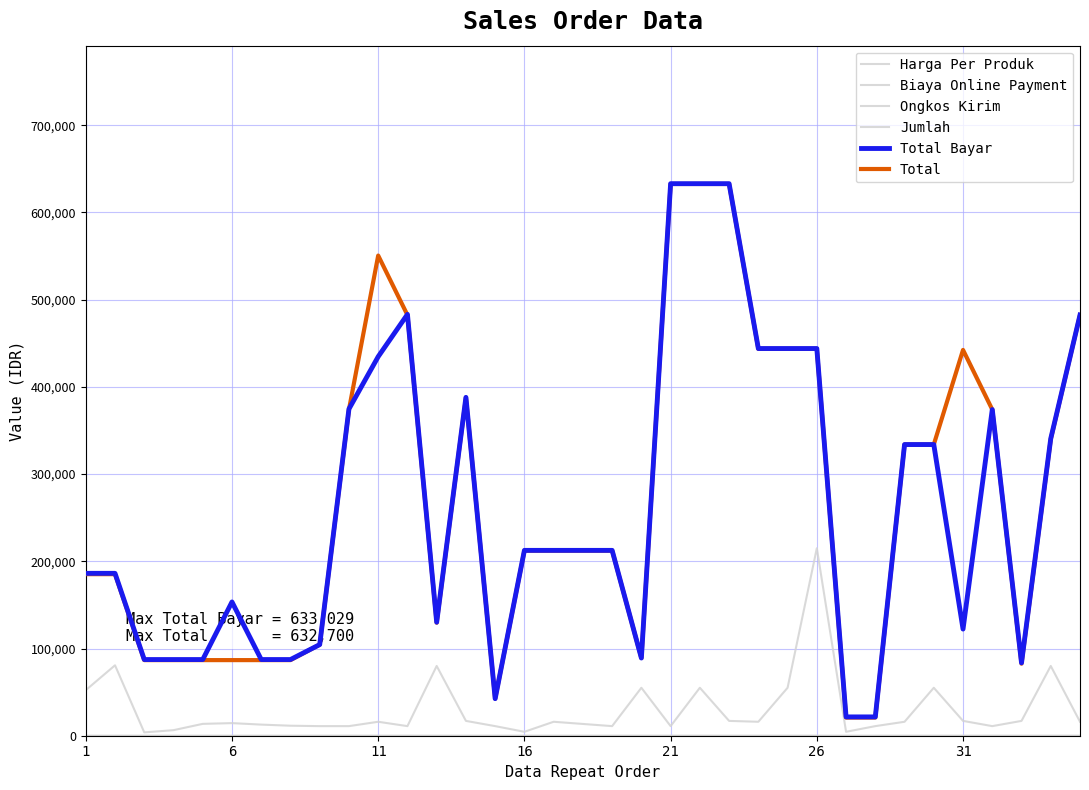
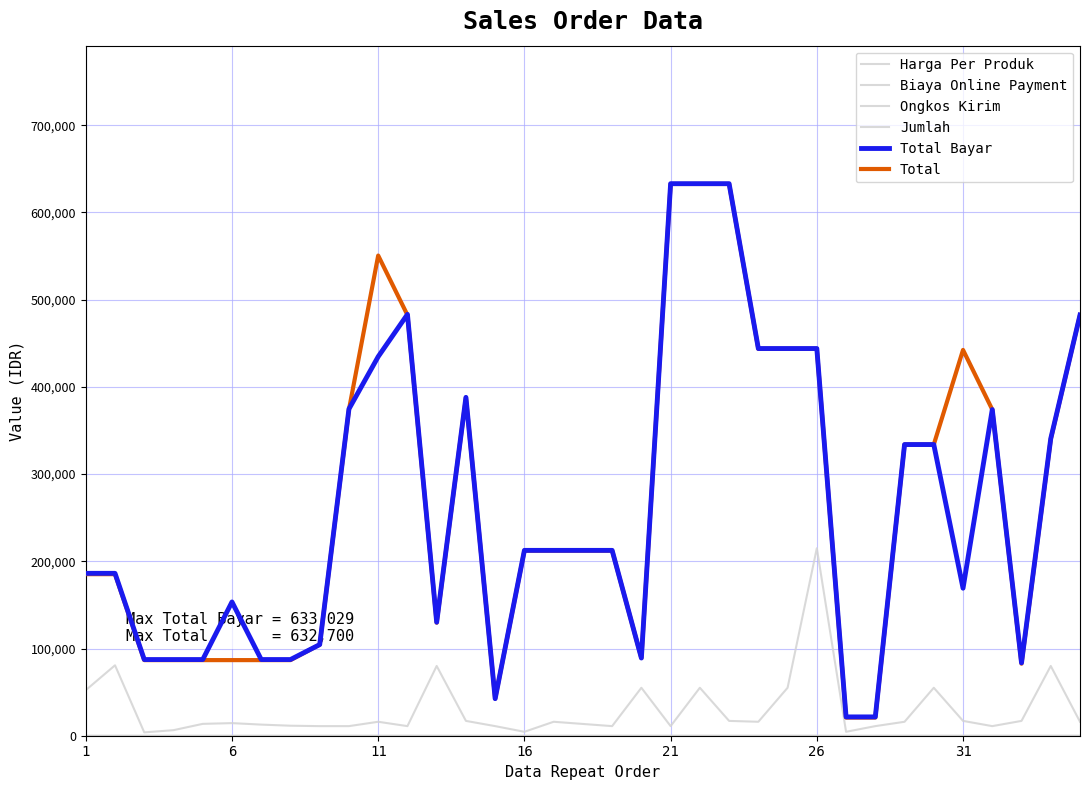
Total Bayar, 31: 120,000 -> 170,000
